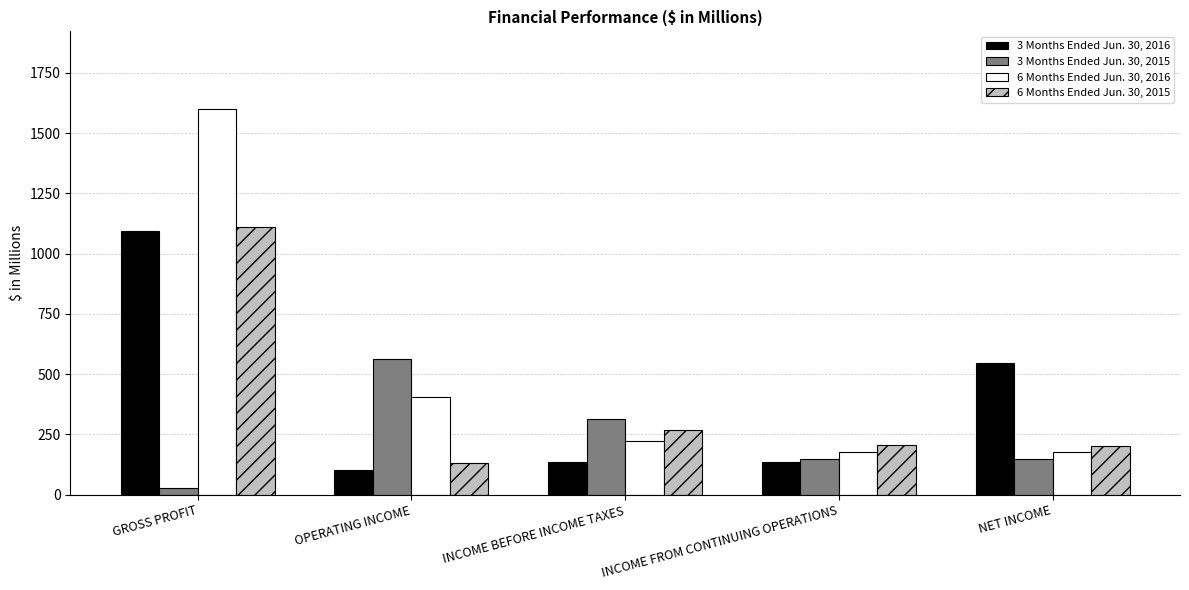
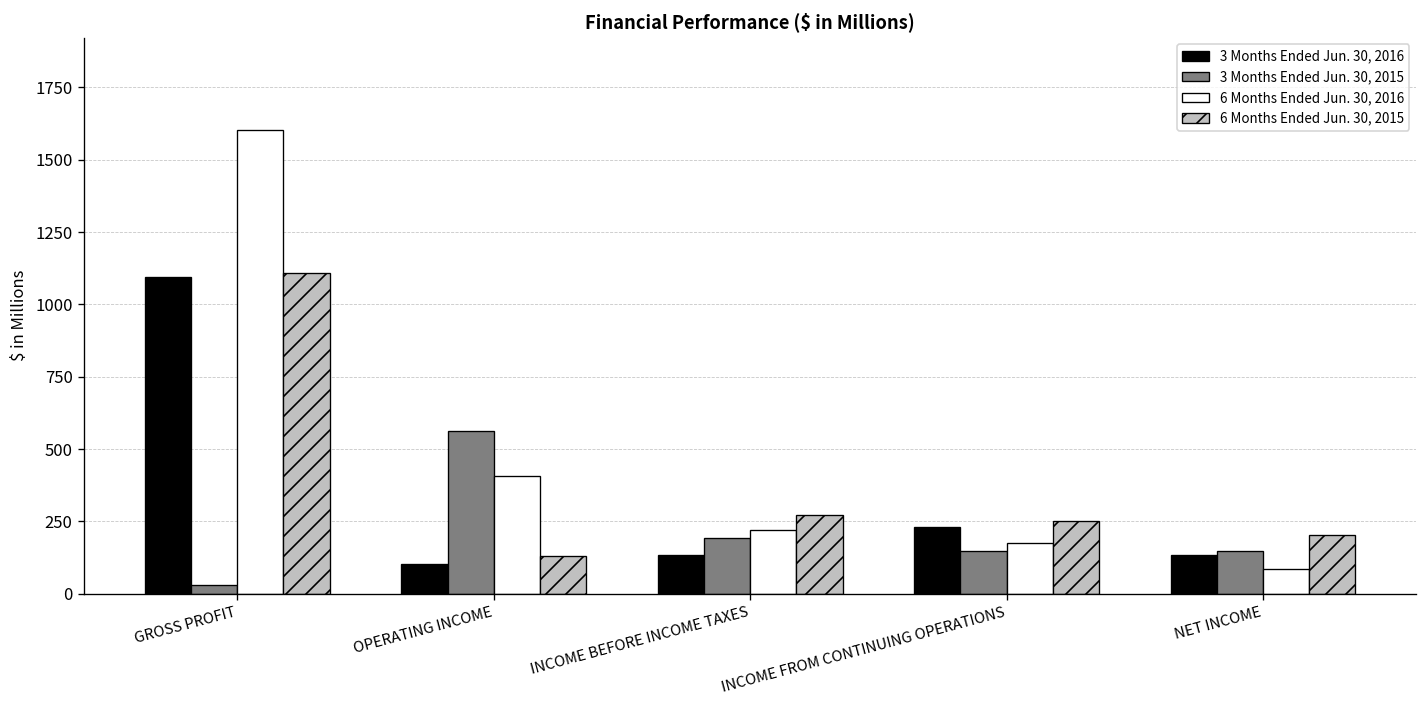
3 Months Ended Jun. 30, 2015, INCOME BEFORE INCOME TAXES: 310 -> 190
3 Months Ended Jun. 30, 2016, INCOME FROM CONTINUING OPERATIONS: 140 -> 230
6 Months Ended Jun. 30, 2015, INCOME FROM CONTINUING OPERATIONS: 210 -> 250
3 Months Ended Jun. 30, 2016, NET INCOME: 540 -> 140
6 Months Ended Jun. 30, 2016, NET INCOME: 180 -> 80
